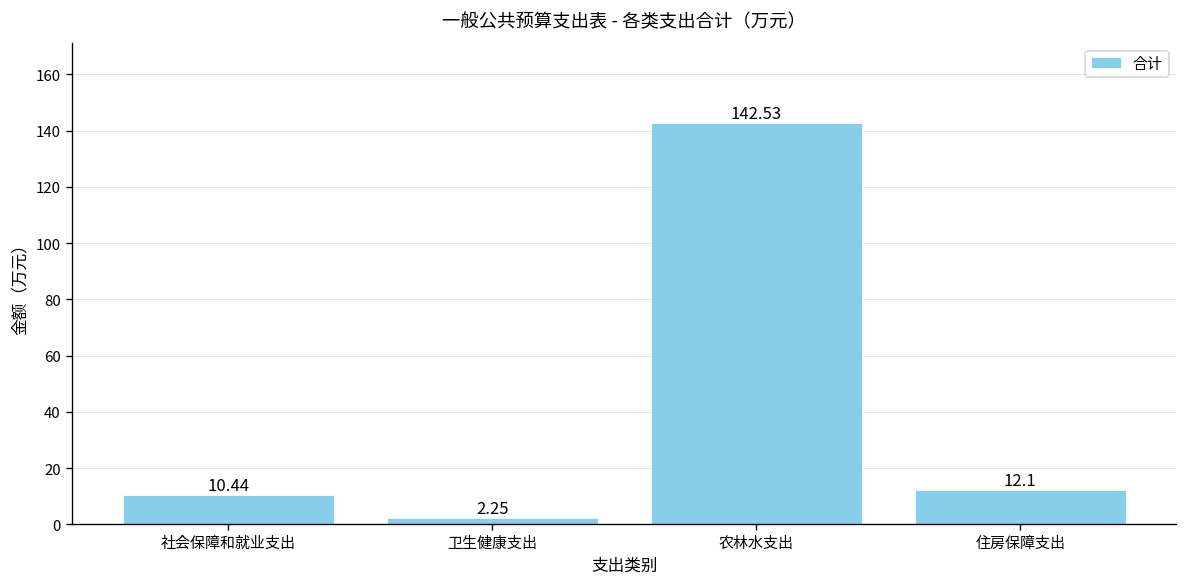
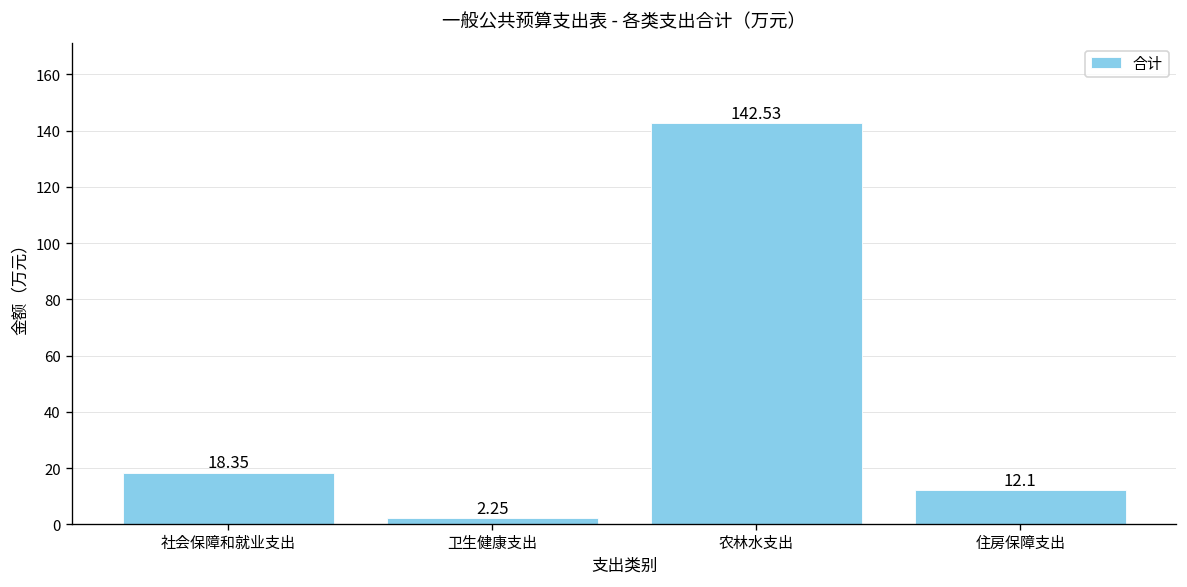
社会保障和就业支出: 10.44 -> 18.35
